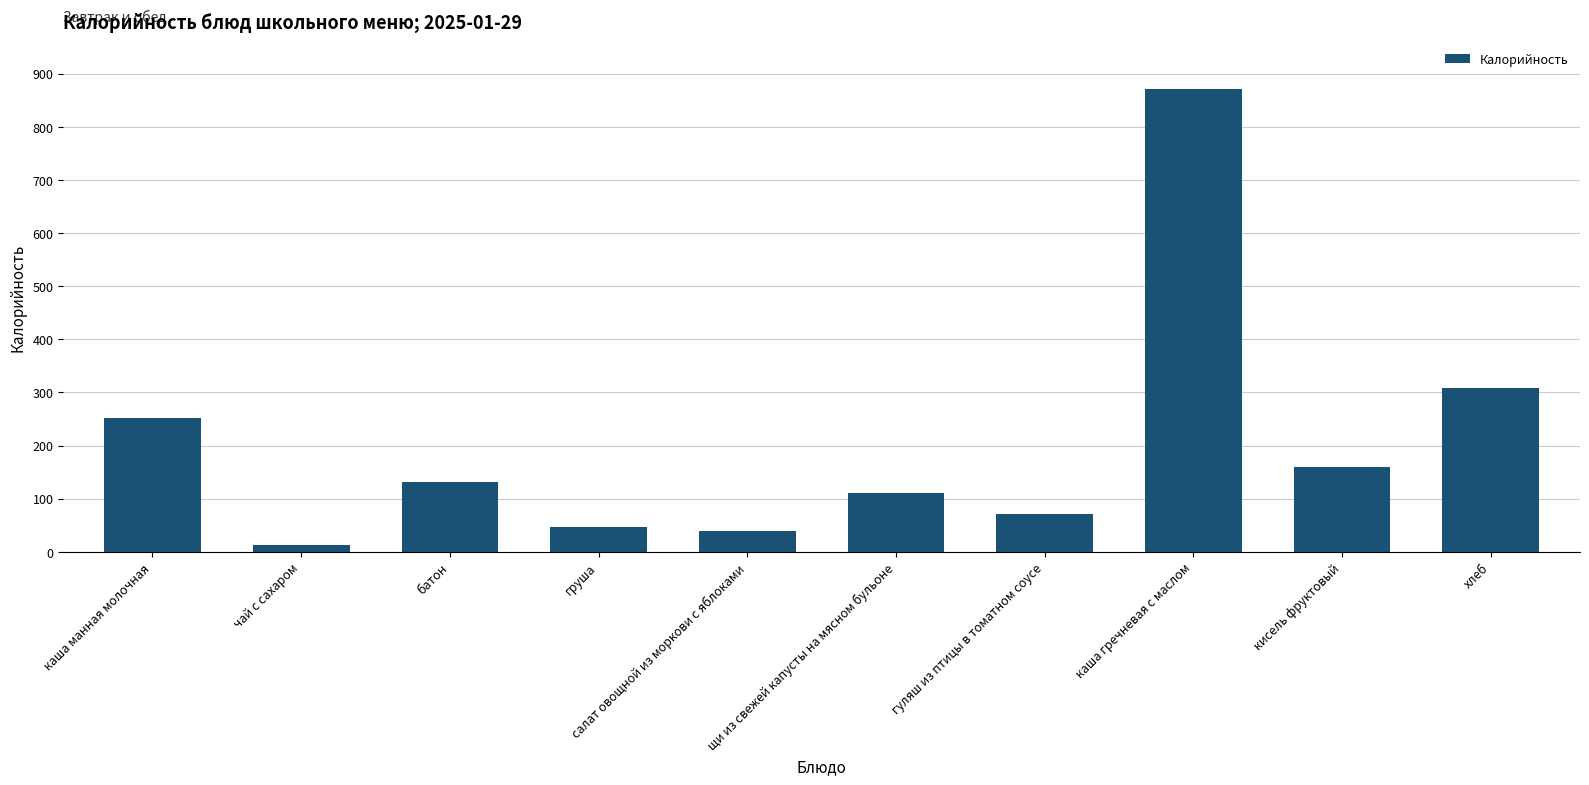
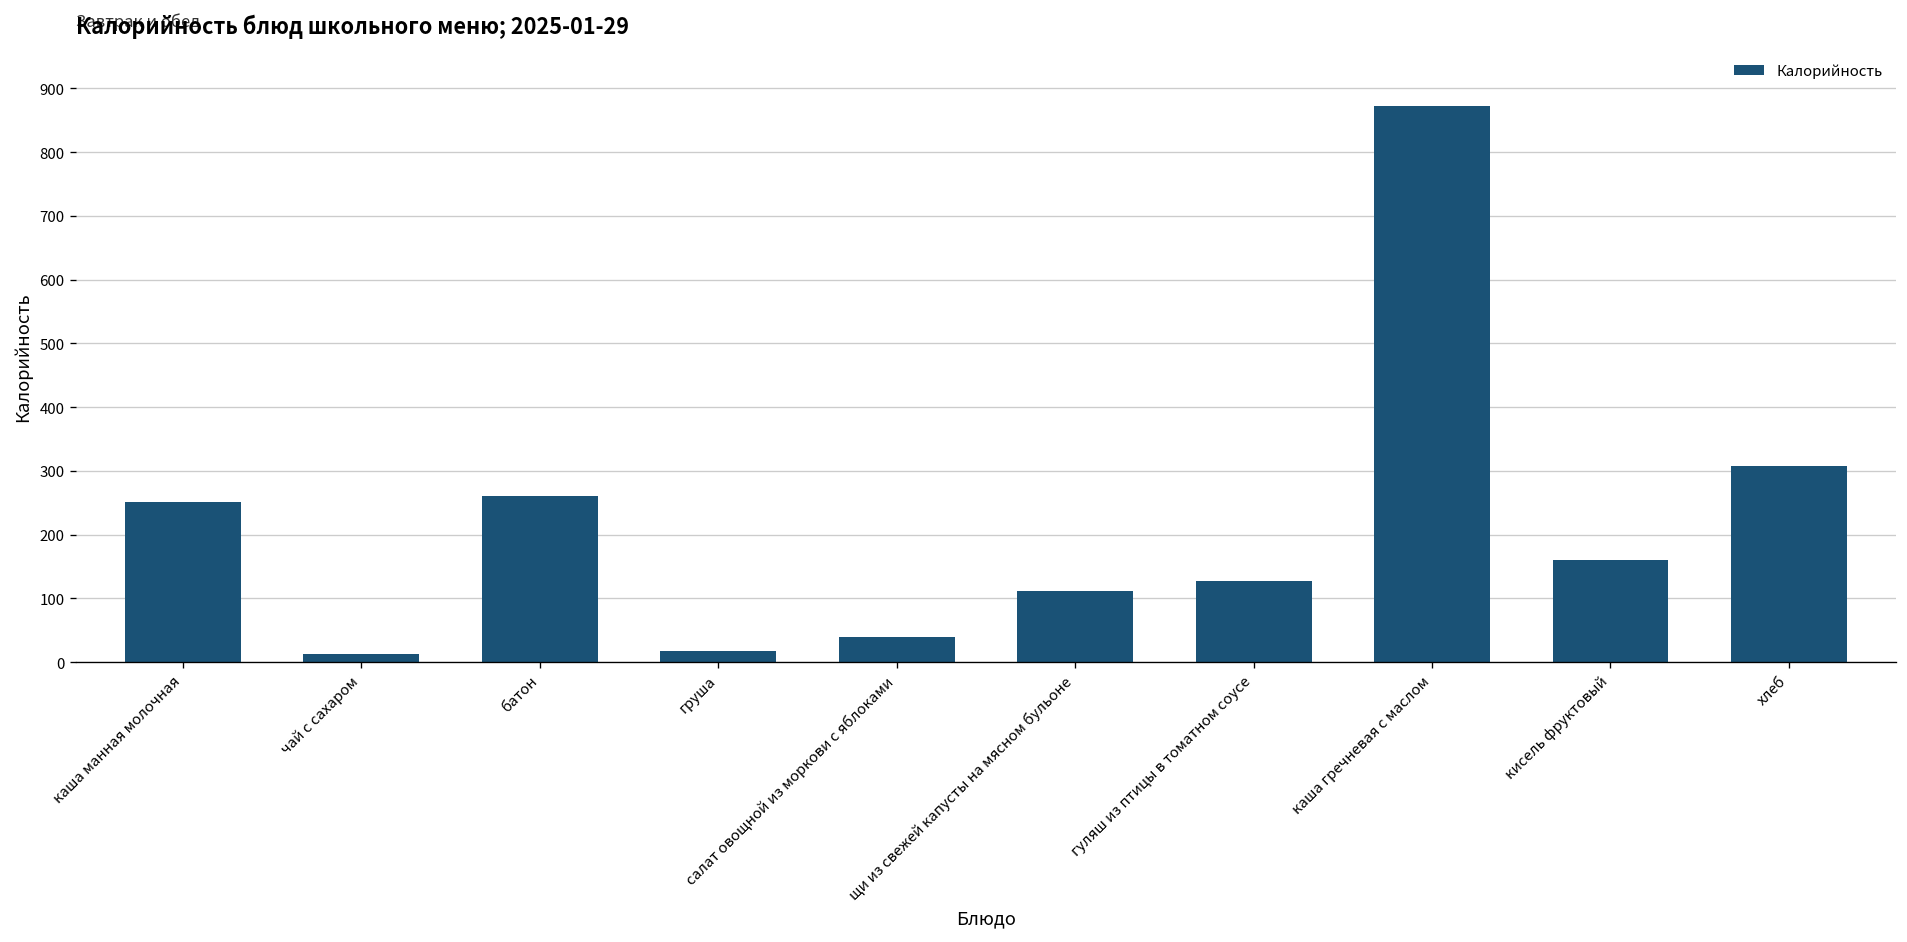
батон: 130 -> 260
груша: 50 -> 20
гуляш из птицы в томатном соусе: 70 -> 130
